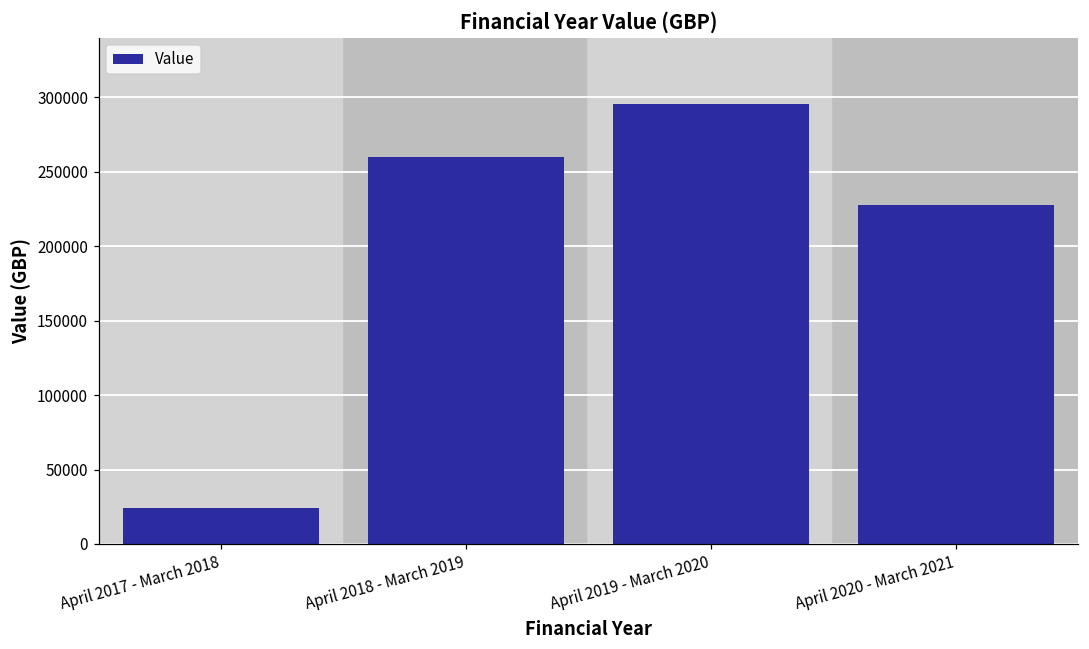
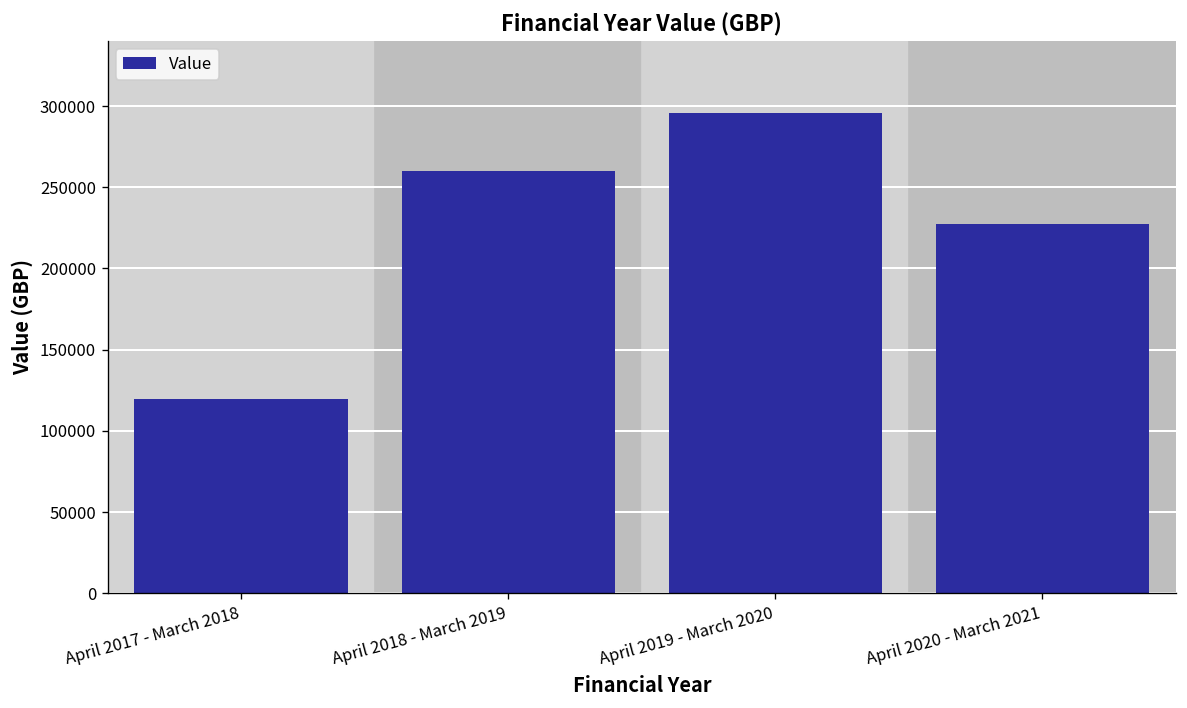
April 2017 - March 2018: 24000 -> 120000
